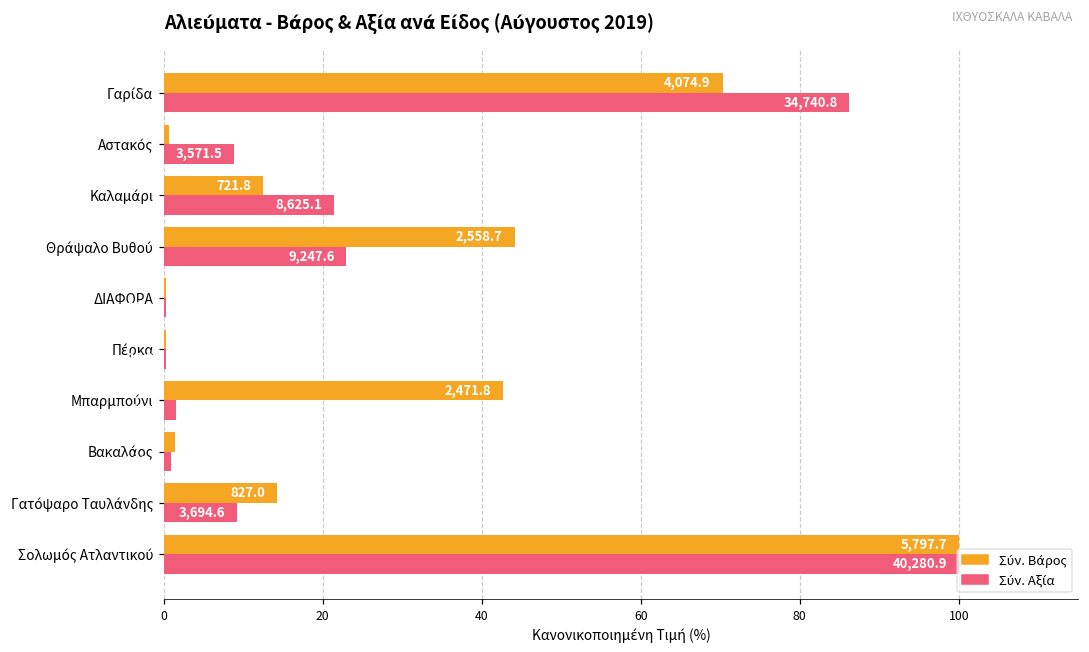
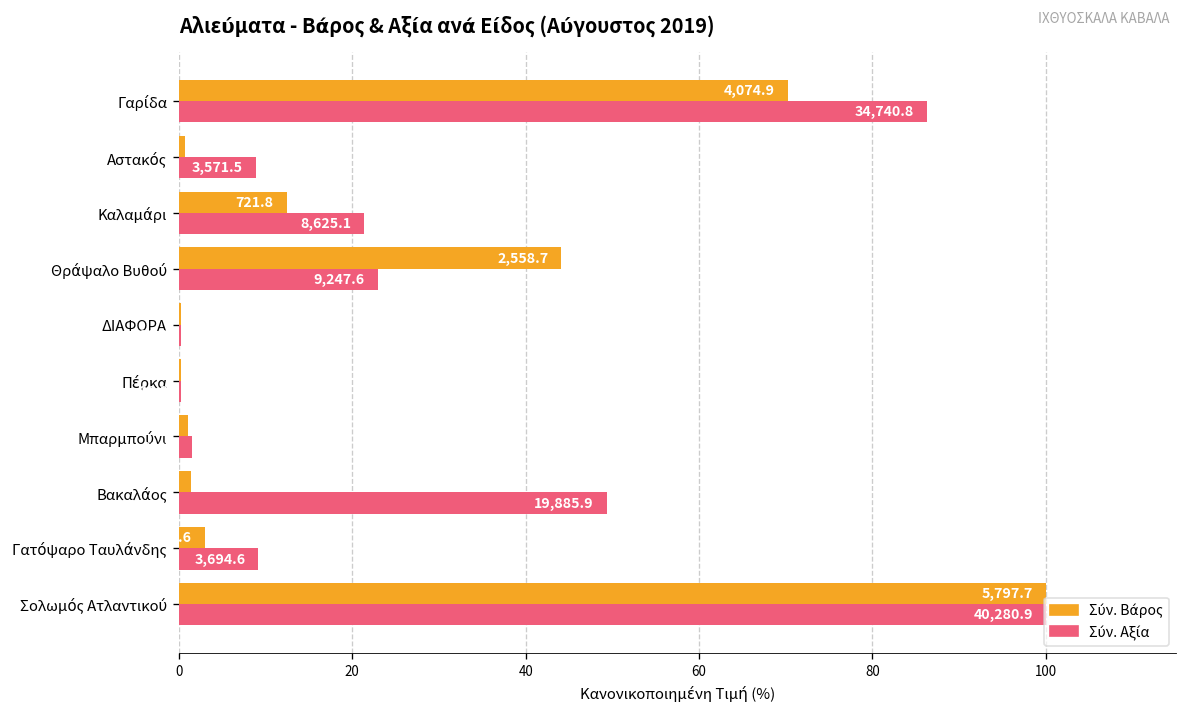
Σύν. Βάρος, Μπαρμπούνι: 43 -> 1
Σύν. Αξία, Βακαλάος: 1 -> 49
Σύν. Βάρος, Γατόψαρο Ταυλάνδης: 14 -> 3
